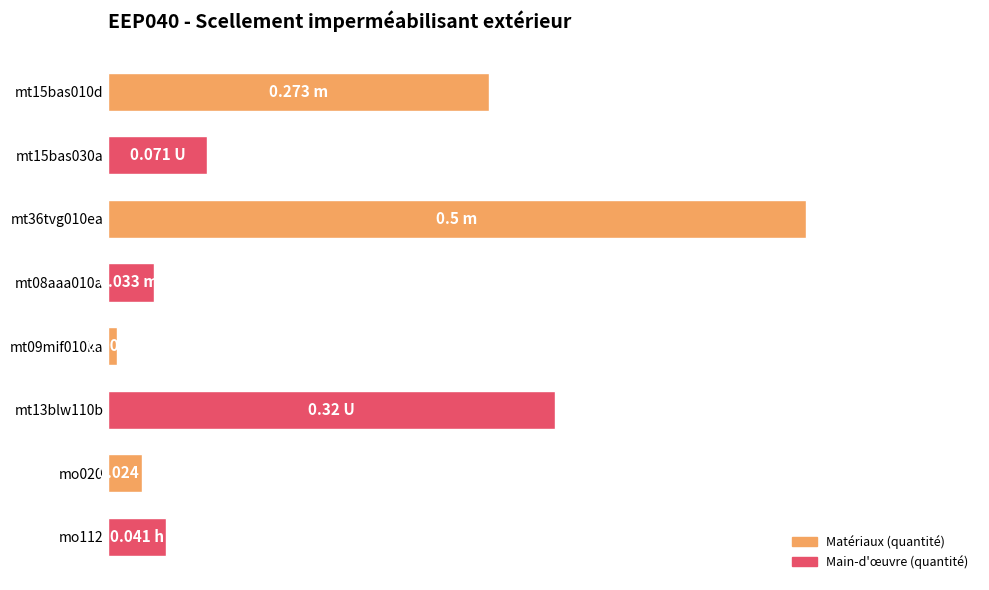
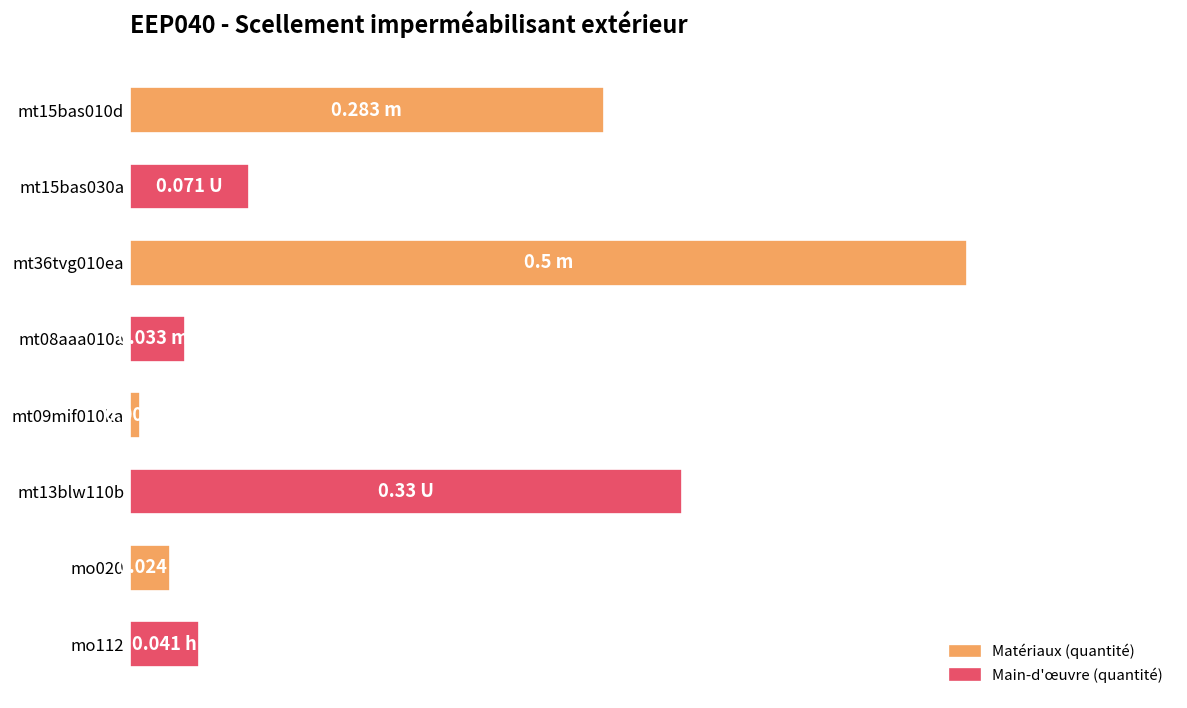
mt15bas010d: 0.273 -> 0.283
mt13blw110b: 0.32 -> 0.33
